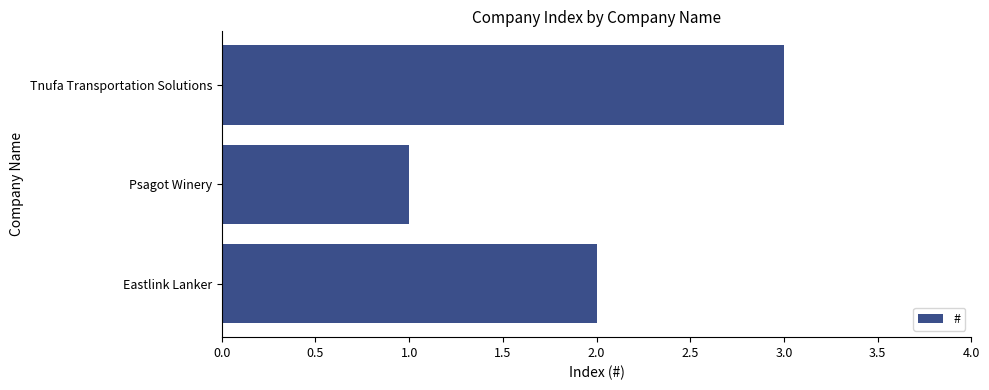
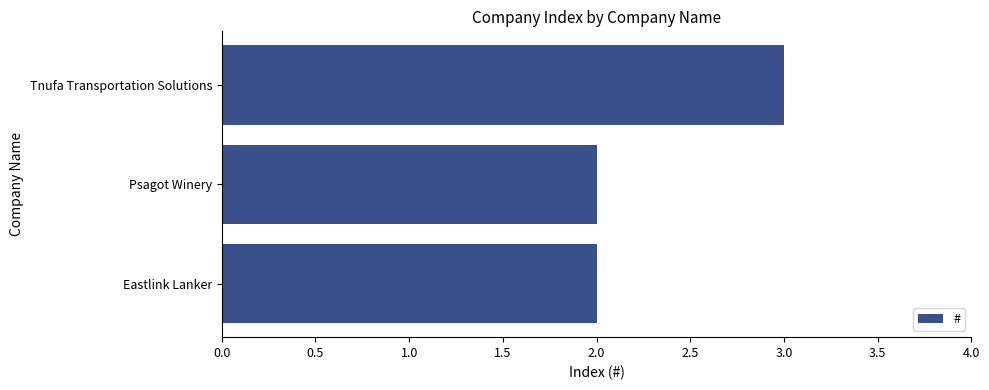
Psagot Winery: 1 -> 2
